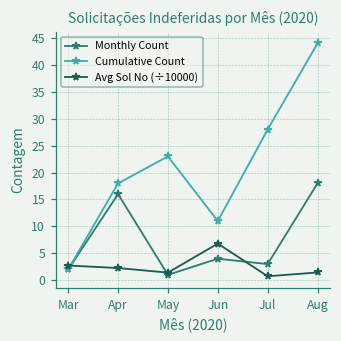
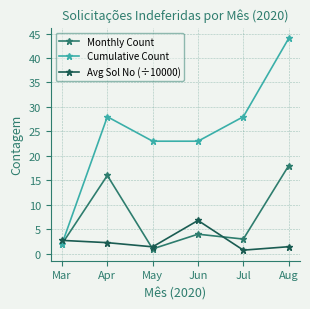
Cumulative Count, Apr: 18 -> 28
Cumulative Count, Jun: 11 -> 23
